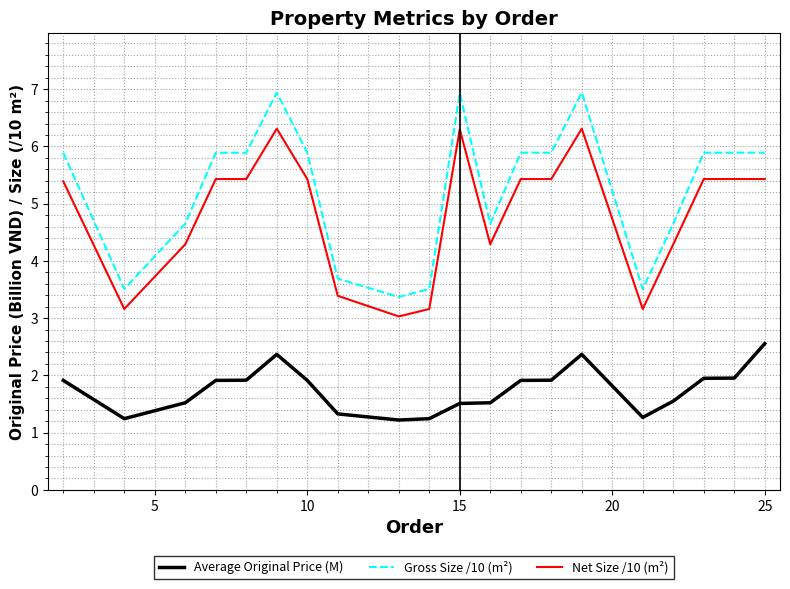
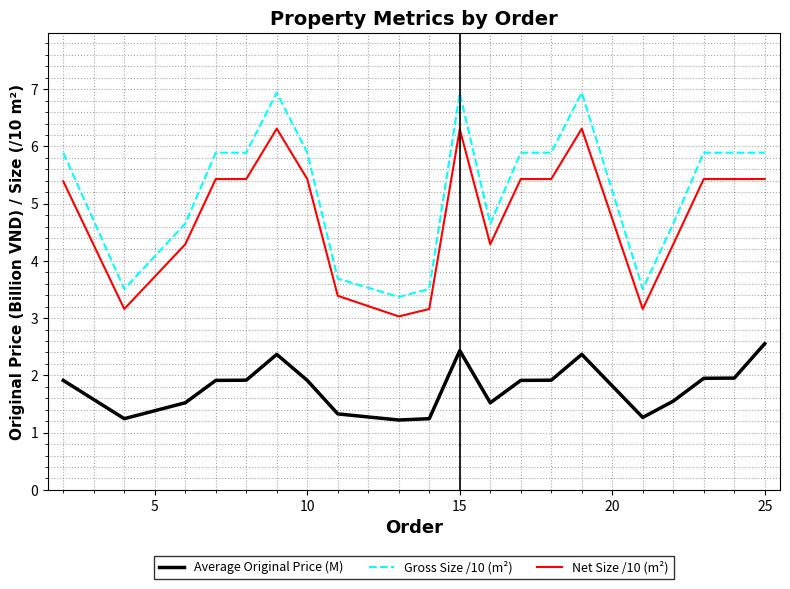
Average Original Price (M), 15: 1.5 -> 2.4
